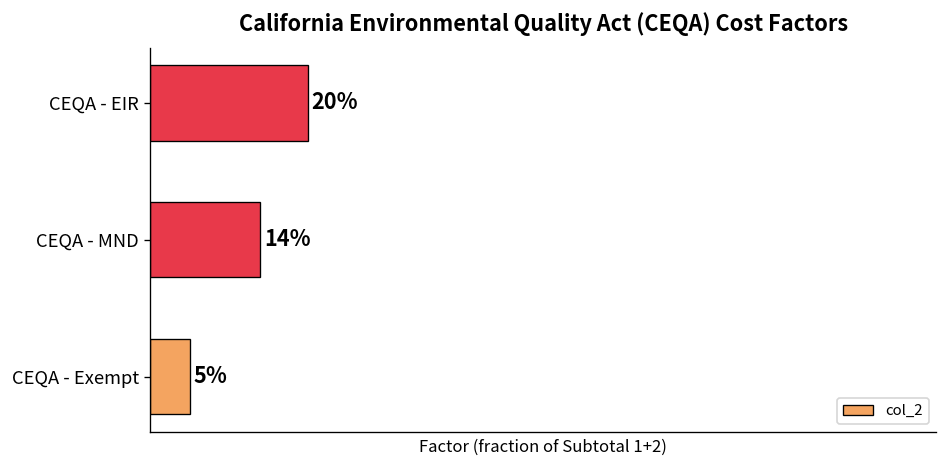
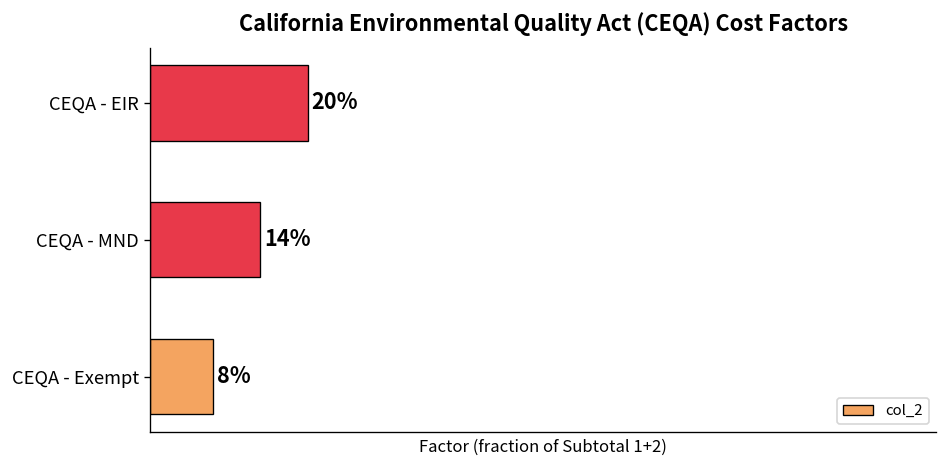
CEQA - Exempt: 5% -> 8%
